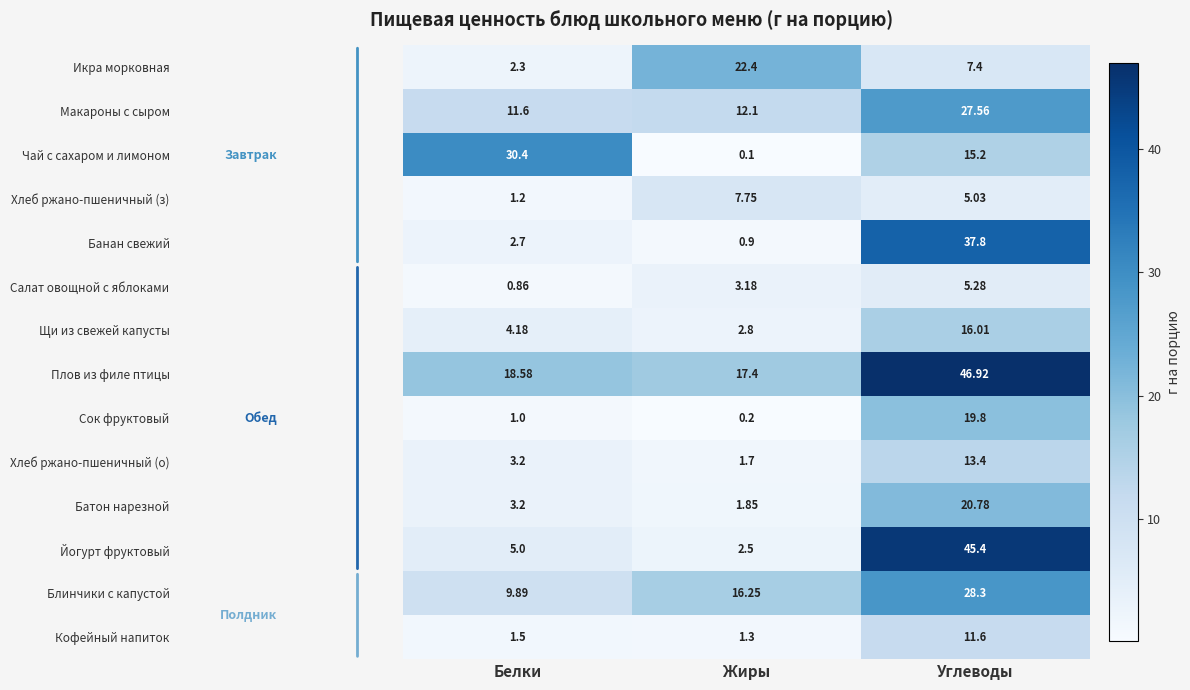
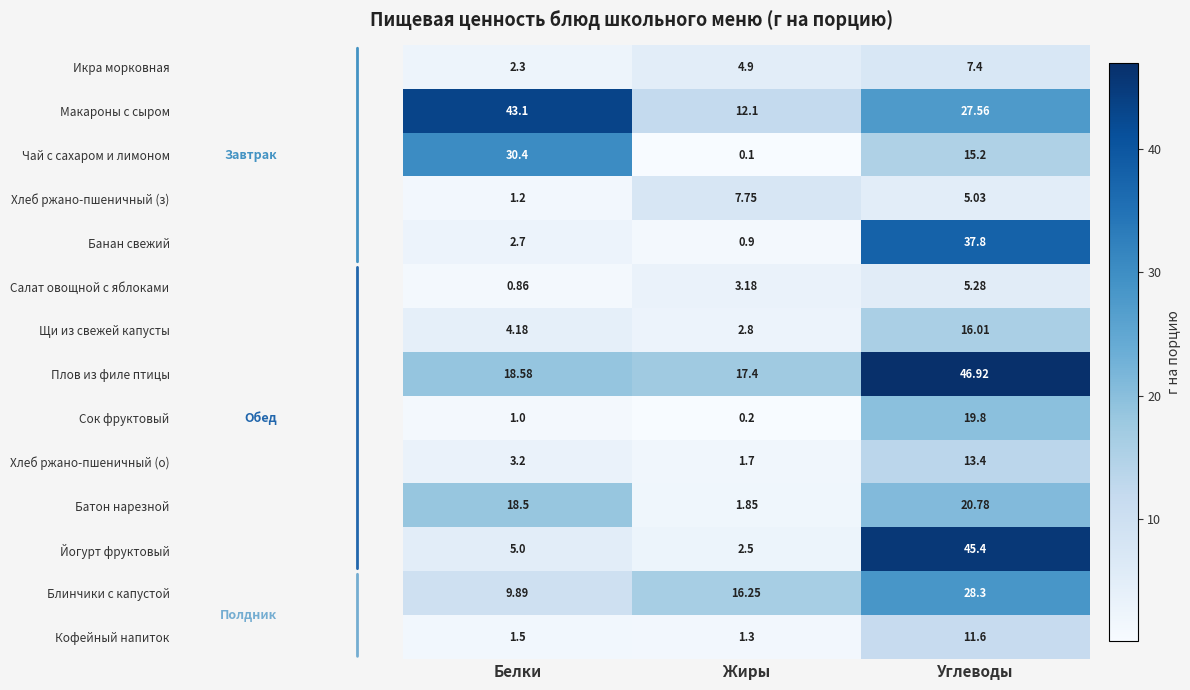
Икра морковная, Жиры: 22.4 -> 4.9
Макароны с сыром, Белки: 11.6 -> 43.1
Батон нарезной, Белки: 3.2 -> 18.5
